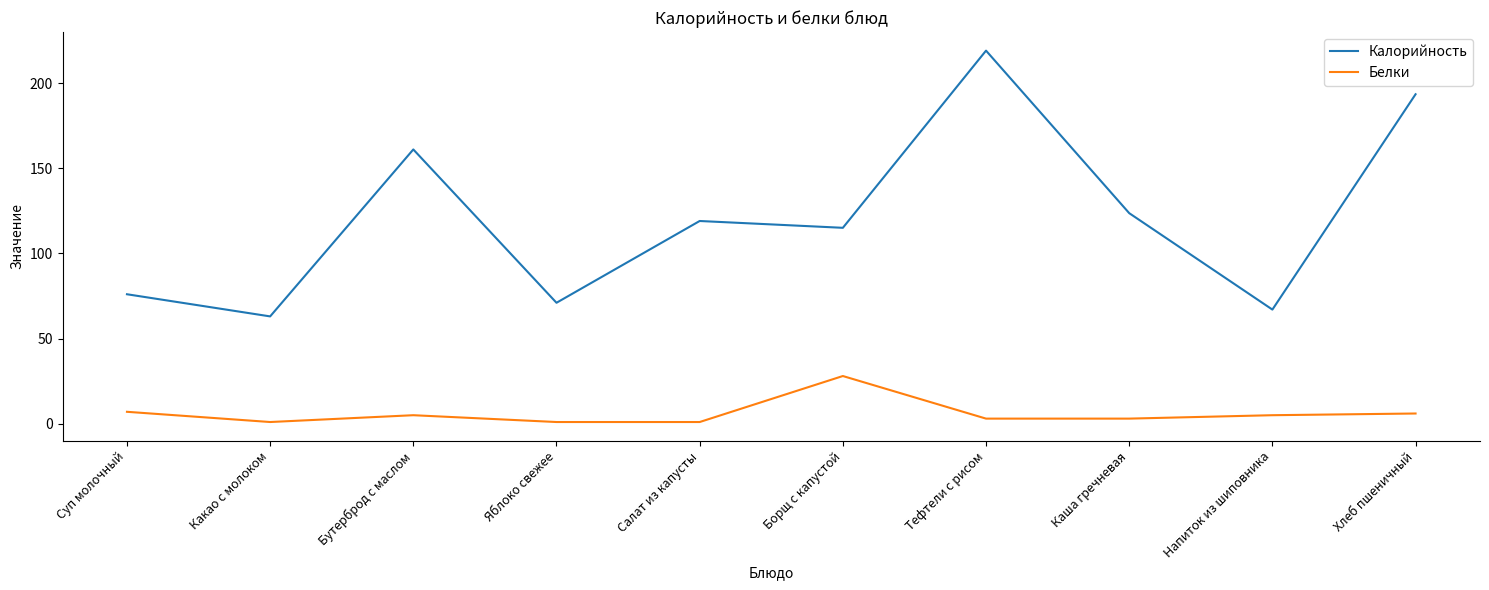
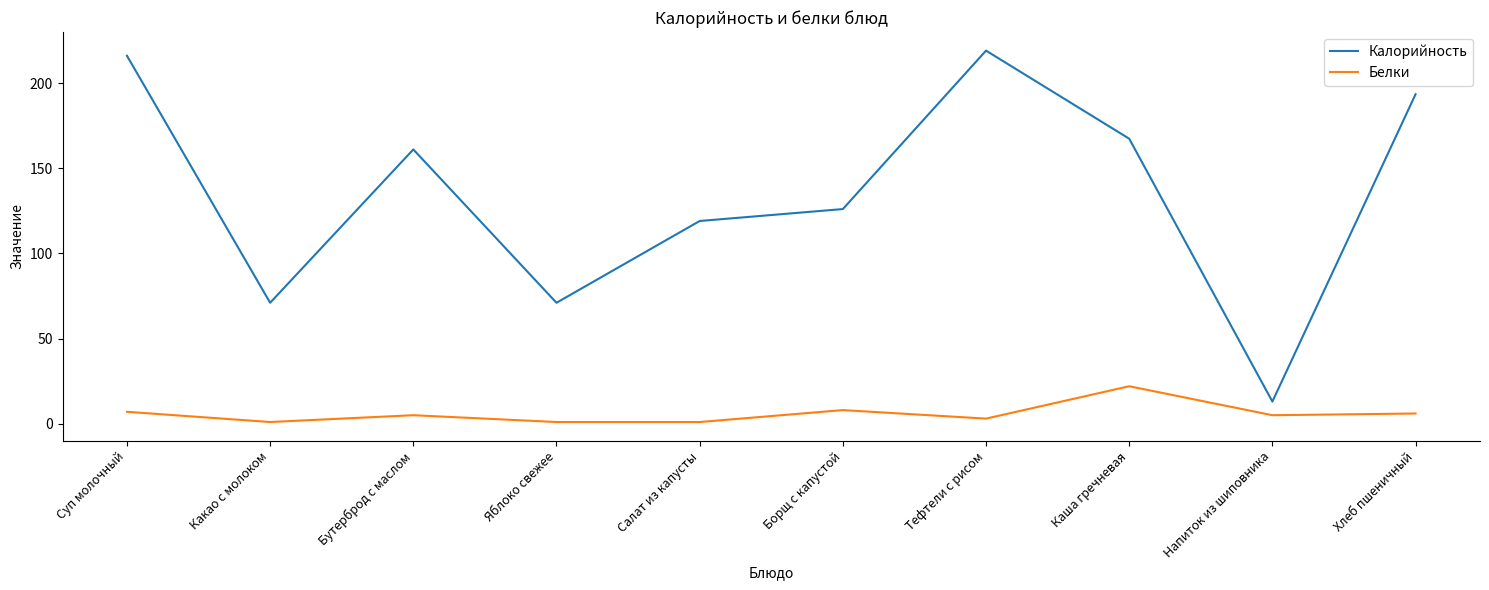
Калорийность, Суп молочный: 76 -> 216
Калорийность, Какао с молоком: 63 -> 71
Калорийность, Борщ с капустой: 115 -> 126
Белки, Борщ с капустой: 28 -> 8
Калорийность, Каша гречневая: 124 -> 167
Белки, Каша гречневая: 3 -> 22
Калорийность, Напиток из шиповника: 67 -> 13
